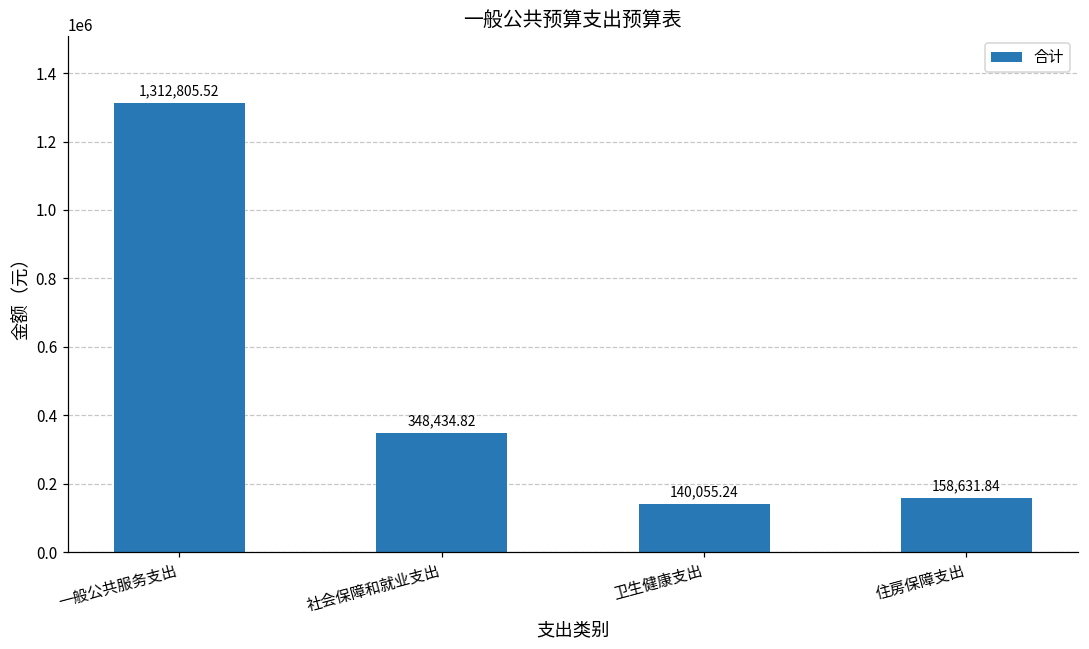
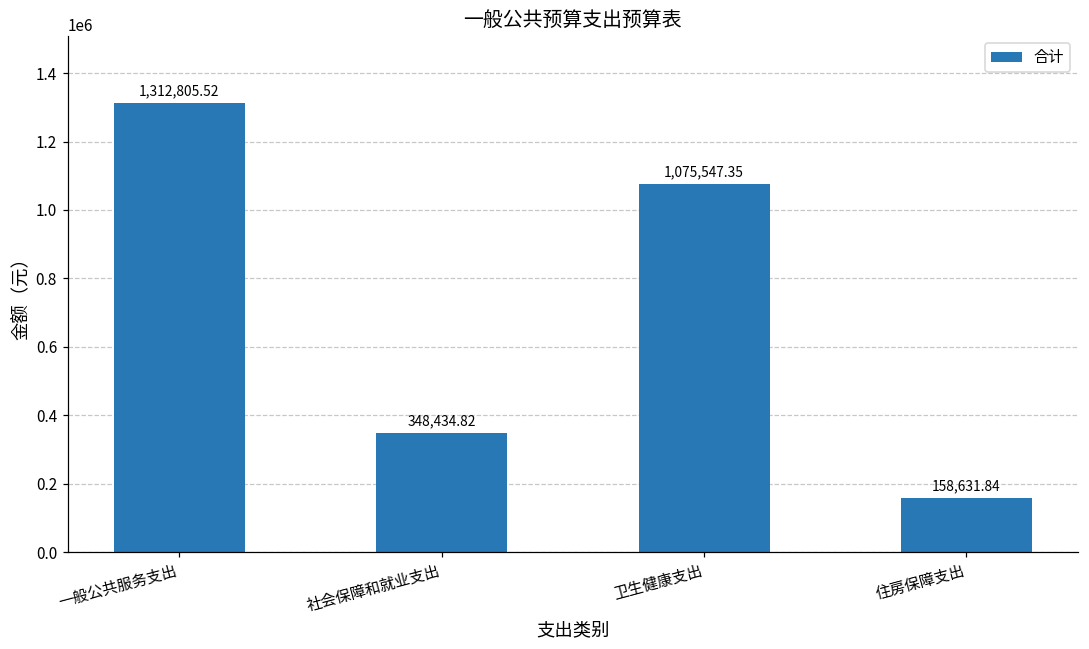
卫生健康支出: 140,055.24 -> 1,075,547.35
